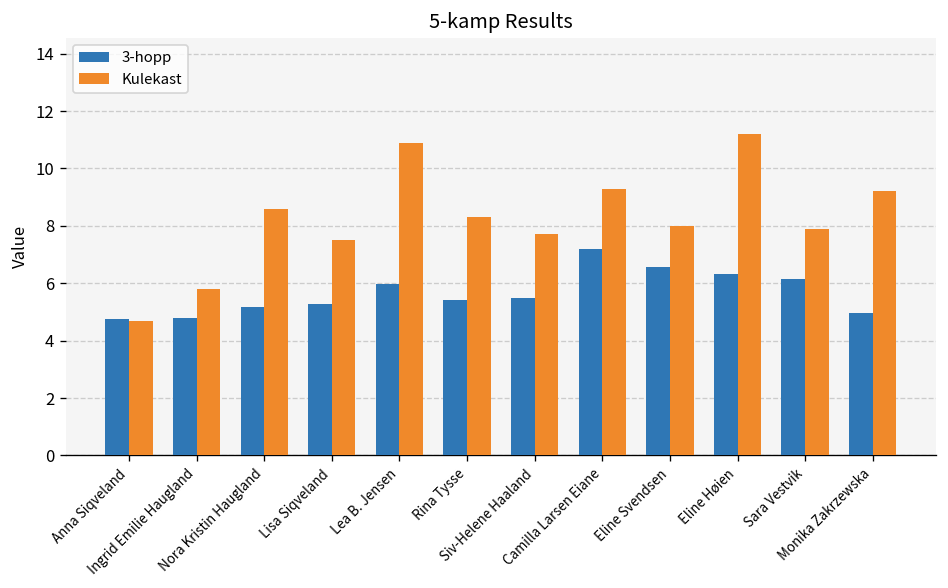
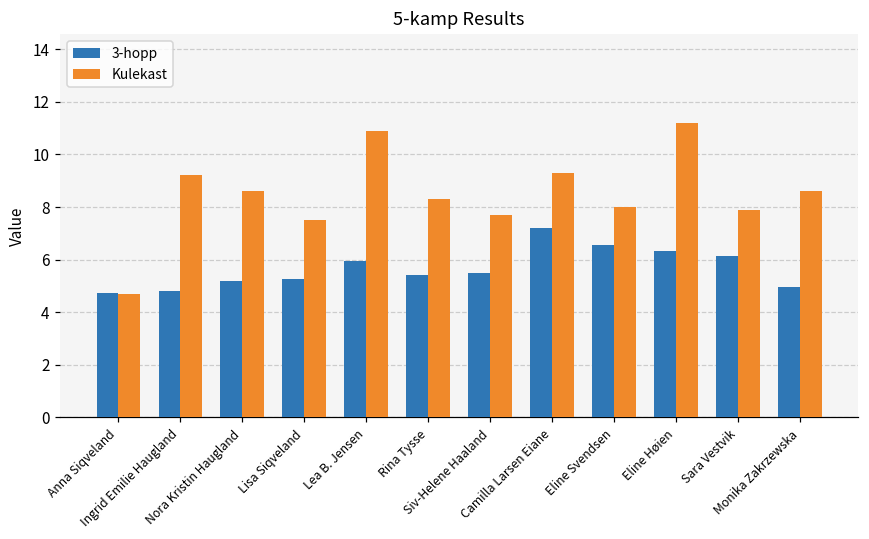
Kulekast, Ingrid Emilie Haugland: 5.8 -> 9.2
Kulekast, Monika Zakrzewska: 9.2 -> 8.6
